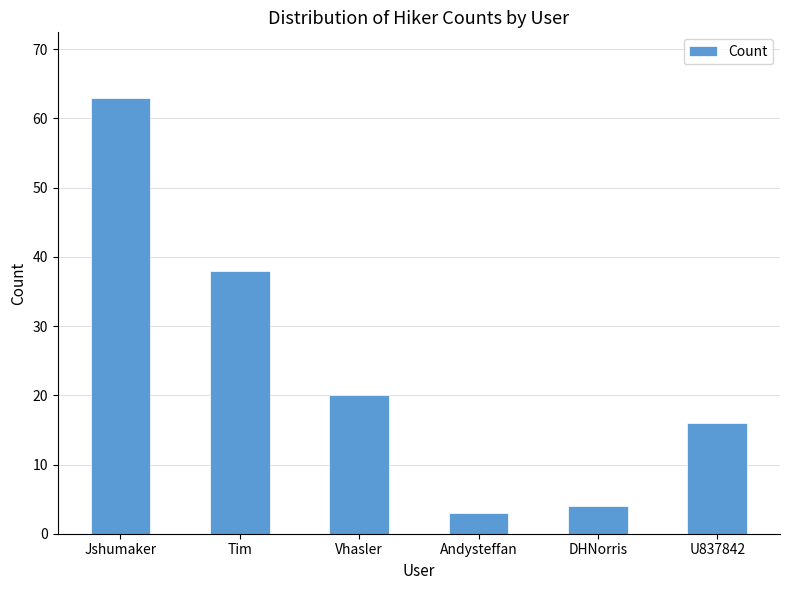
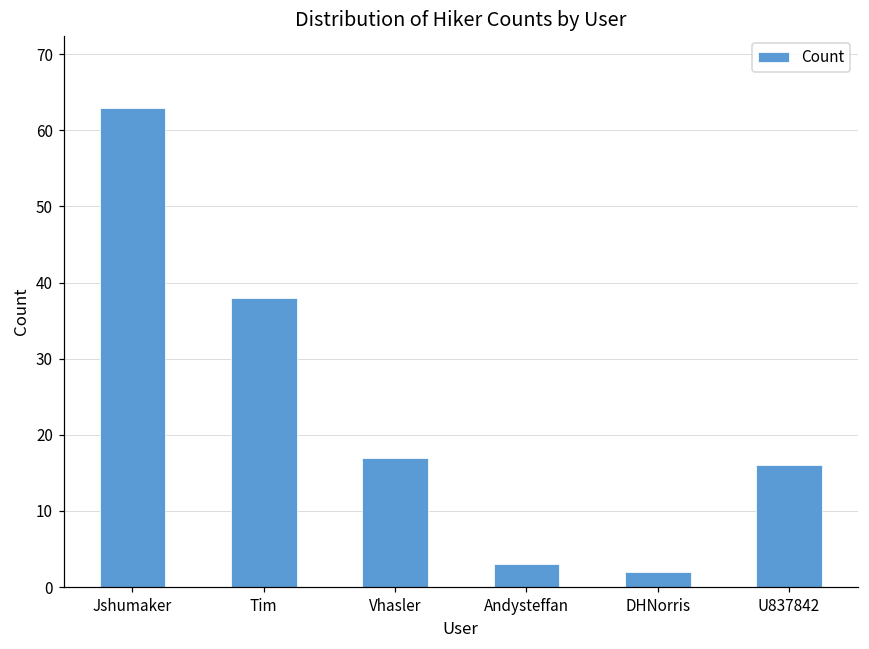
Vhasler: 20 -> 17
DHNorris: 4 -> 2
